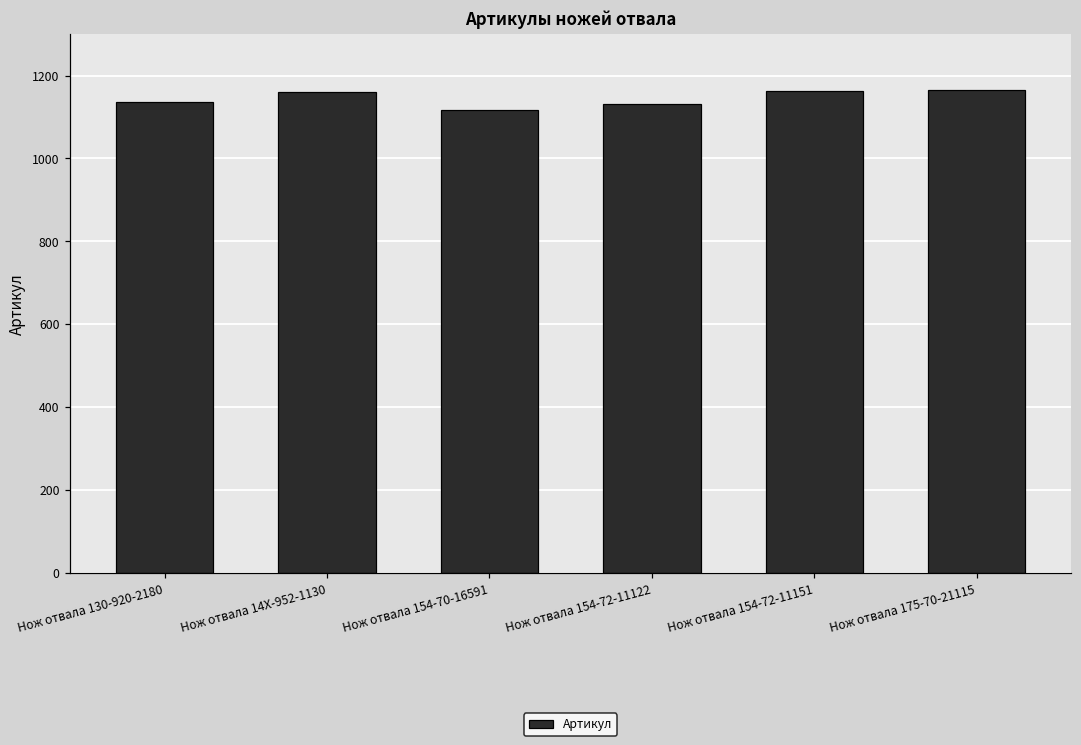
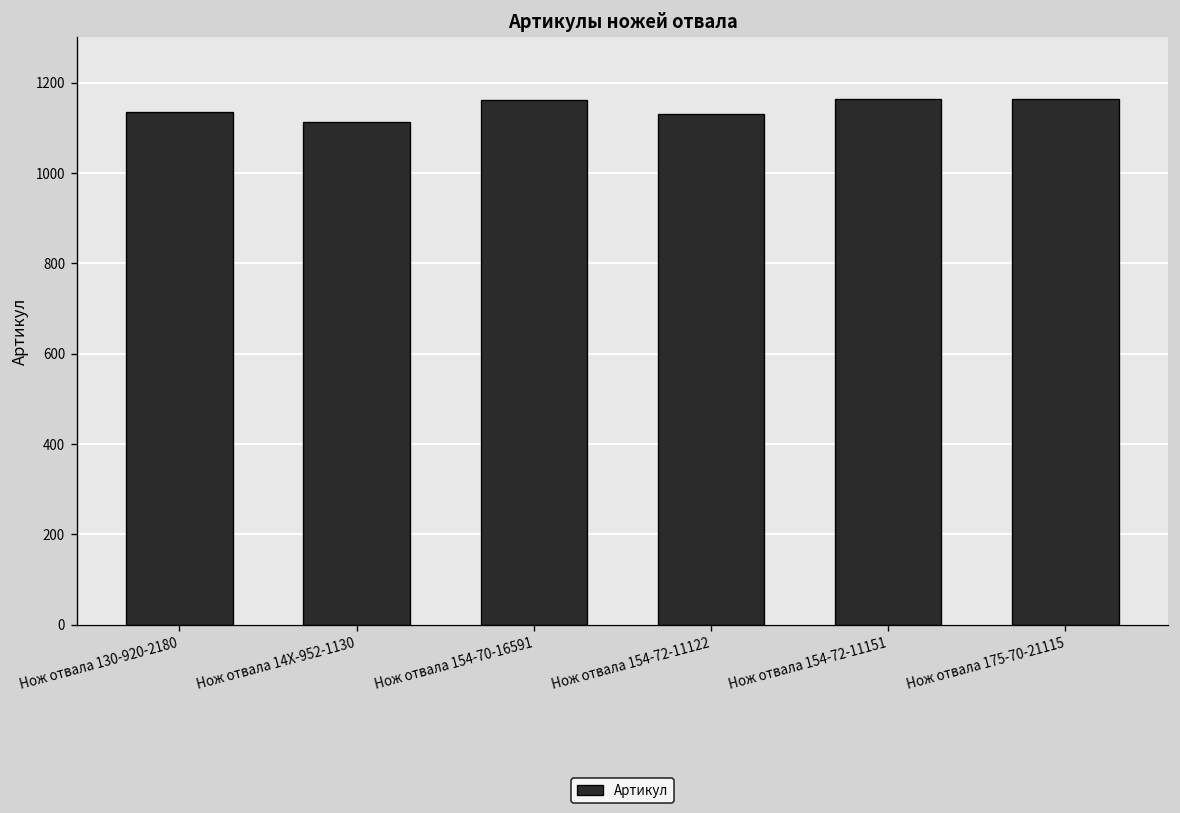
Нож отвала 14X-952-1130: 1160 -> 1110
Нож отвала 154-70-16591: 1120 -> 1160
